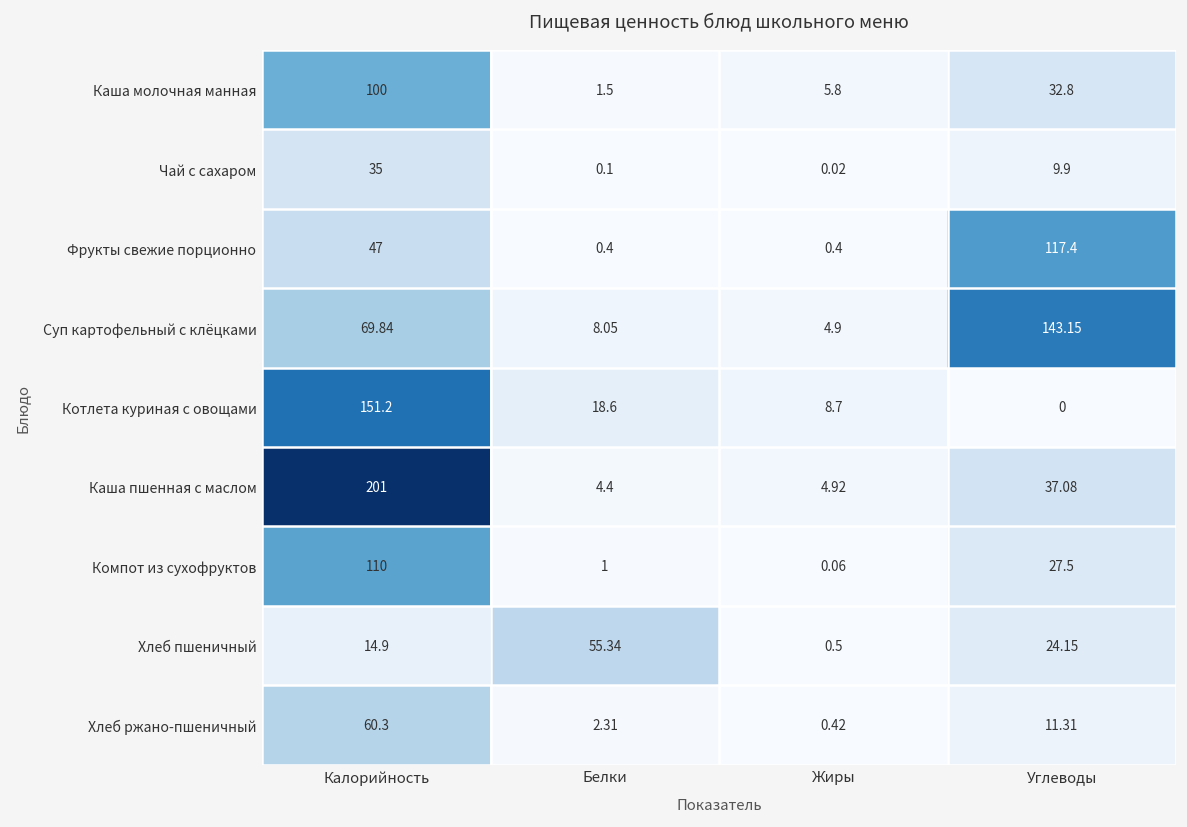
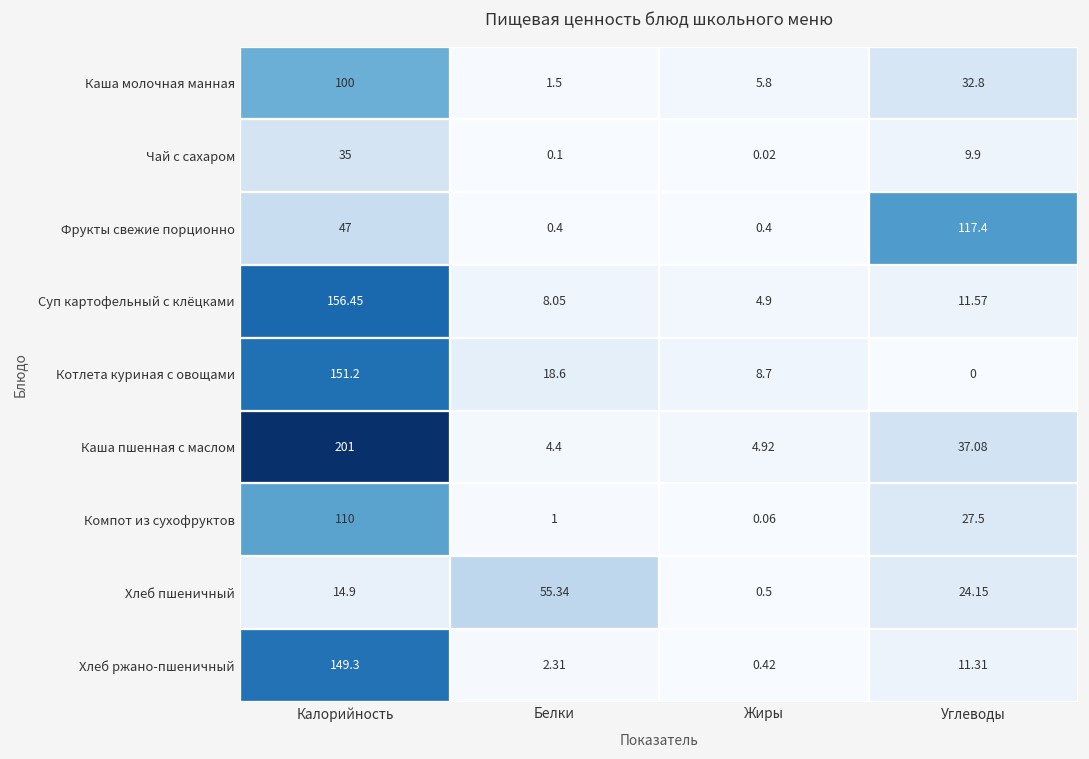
Суп картофельный с клёцками, Калорийность: 69.84 -> 156.45
Суп картофельный с клёцками, Углеводы: 143.15 -> 11.57
Хлеб ржано-пшеничный, Калорийность: 60.3 -> 149.3
